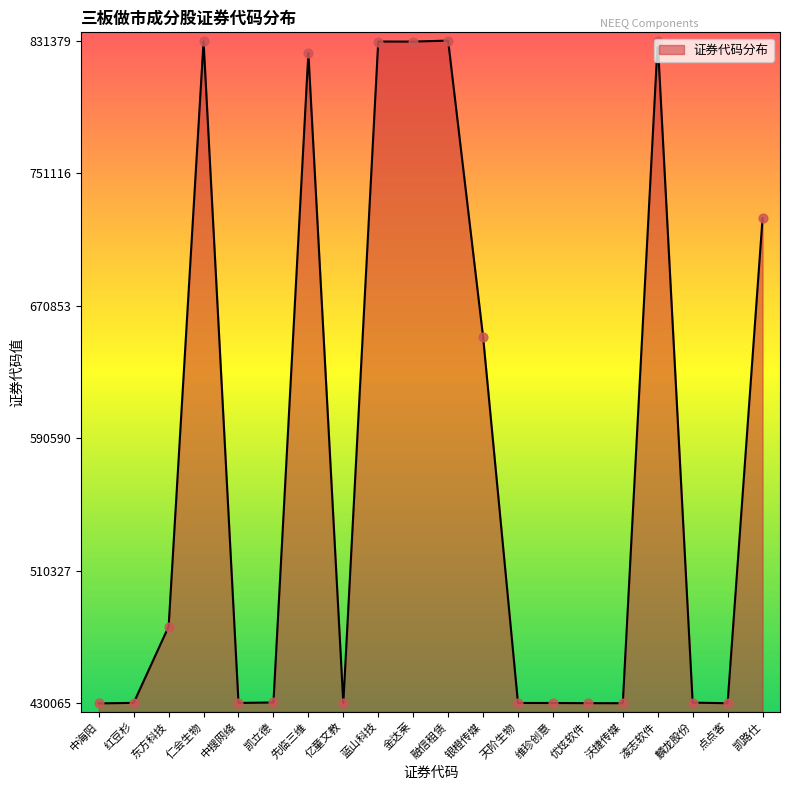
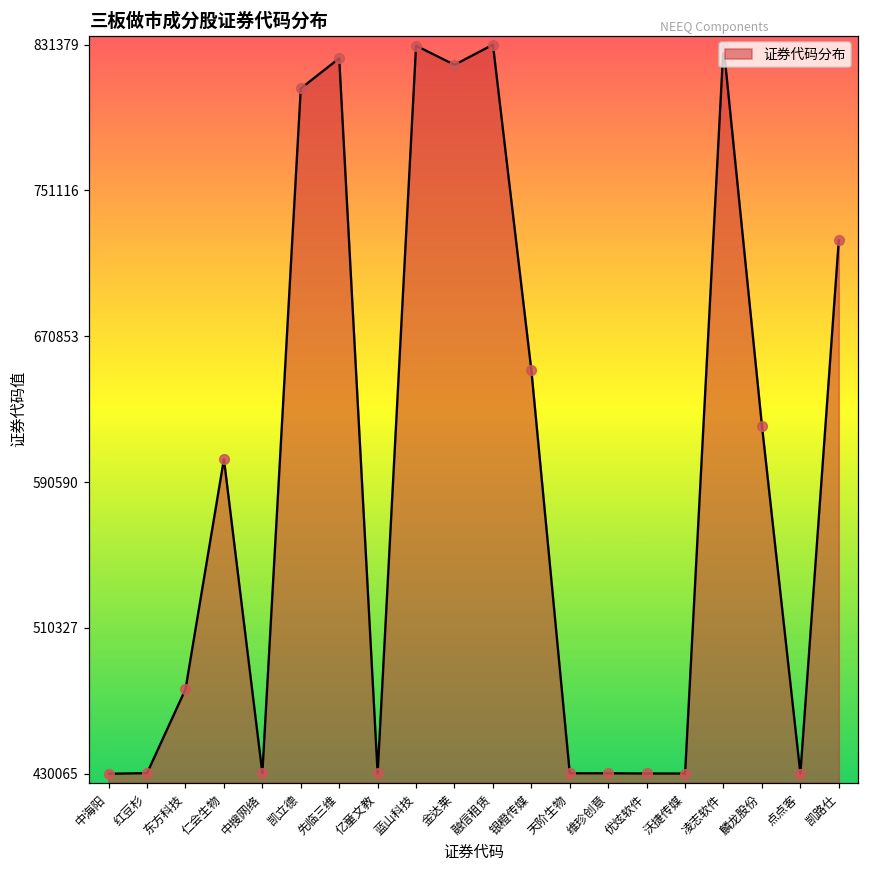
仁会生物: 831000 -> 603000
凯立德: 431000 -> 807000
金达莱: 831000 -> 820000
麟龙股份: 431000 -> 622000
